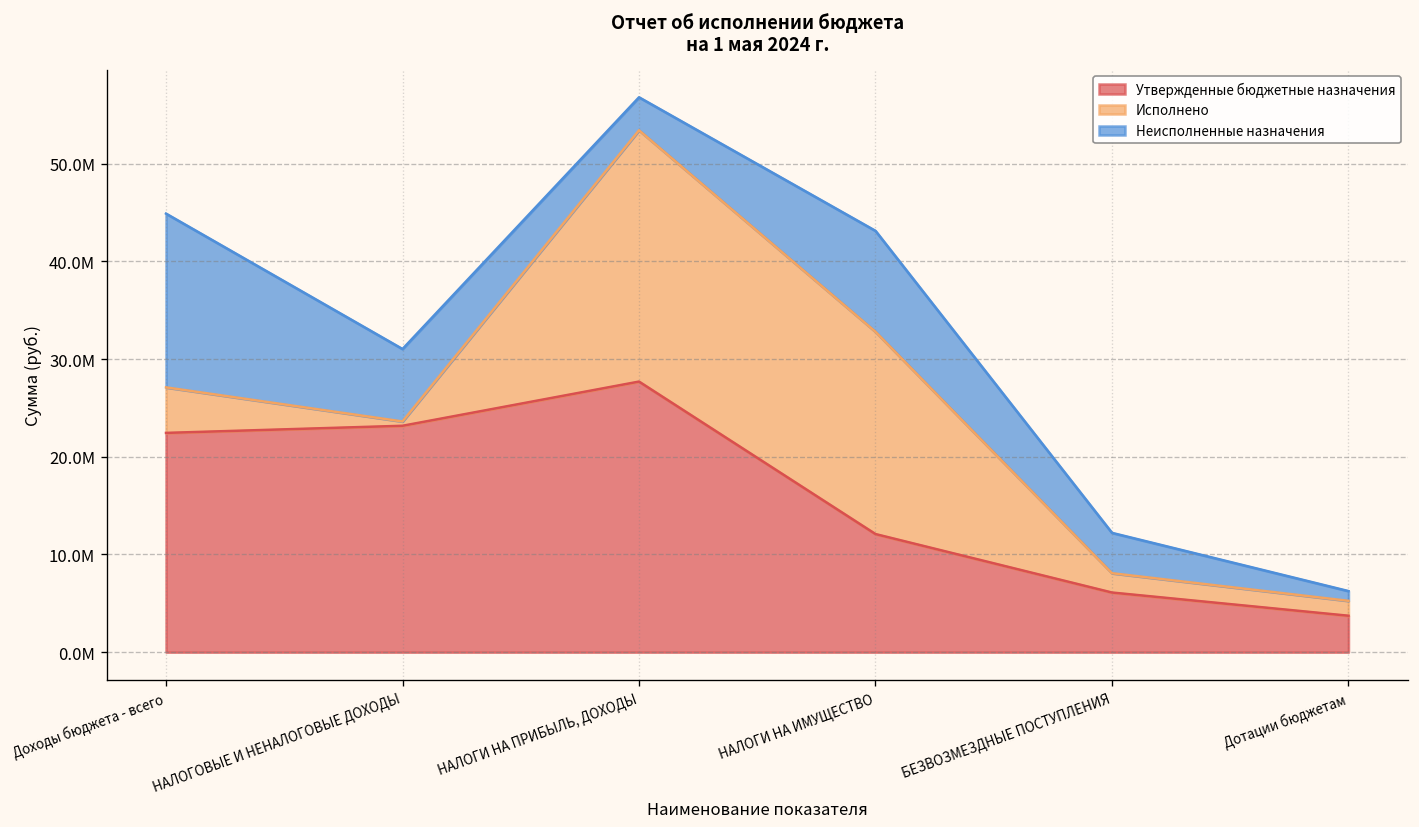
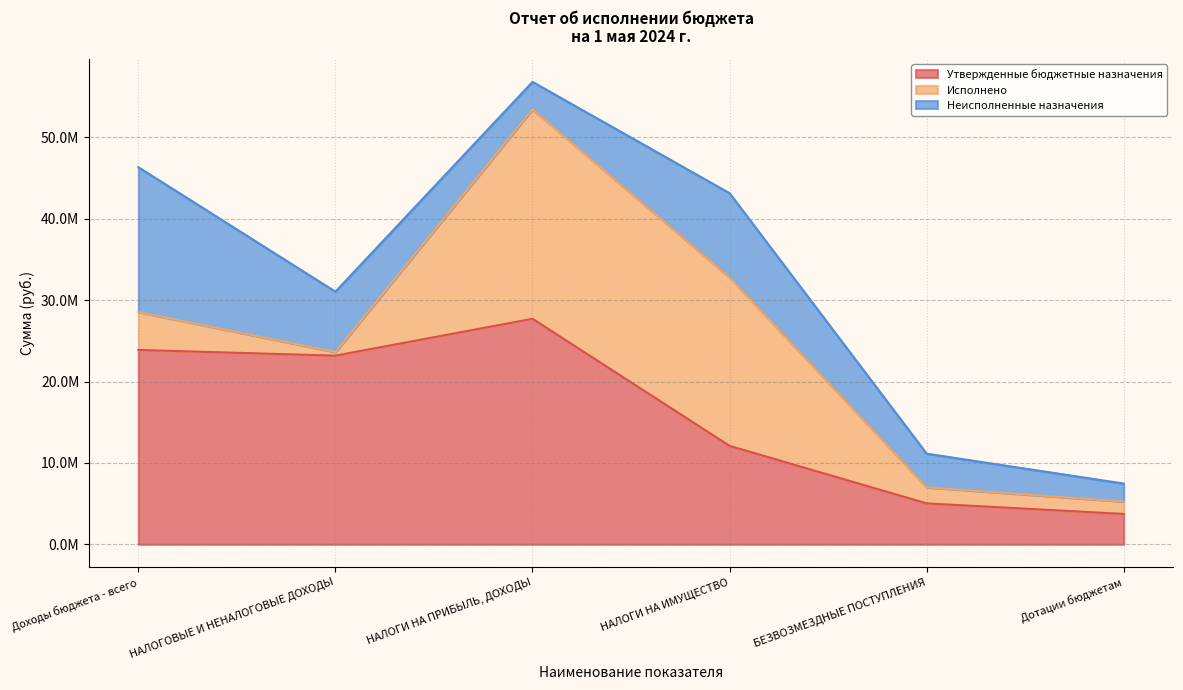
Утвержденные бюджетные назначения, Доходы бюджета - всего: 22000000 -> 24000000
Утвержденные бюджетные назначения, БЕЗВОЗМЕЗДНЫЕ ПОСТУПЛЕНИЯ: 6000000 -> 5000000
Неисполненные назначения, Дотации бюджетам: 1000000 -> 2000000
